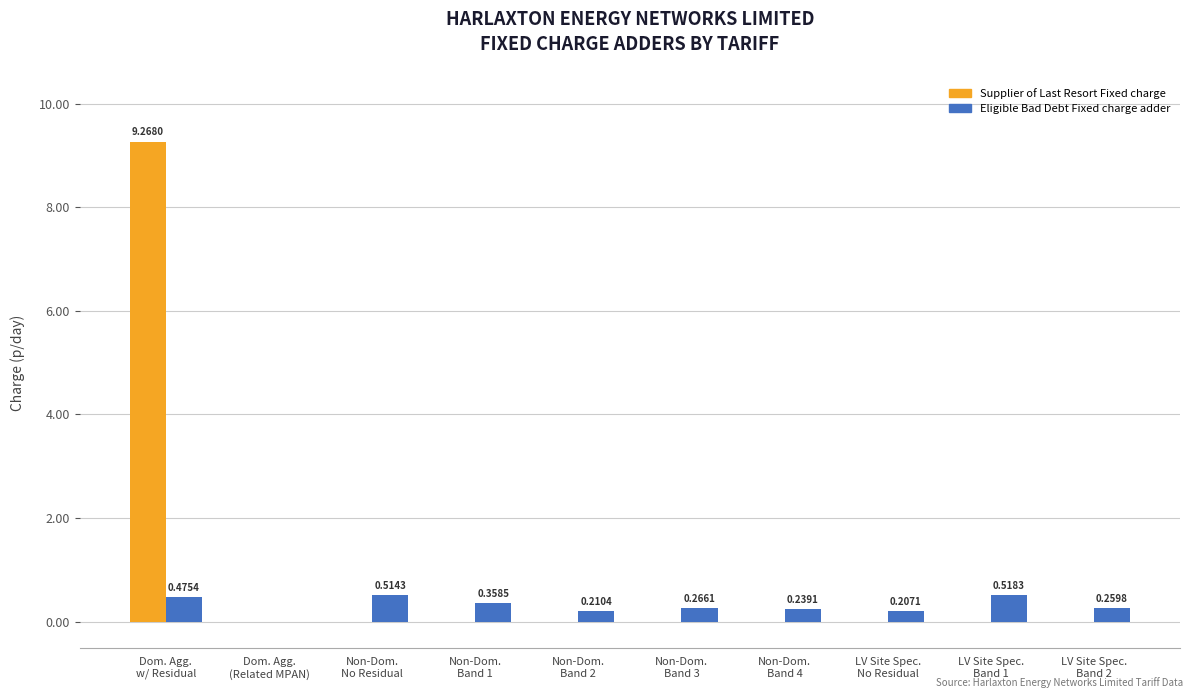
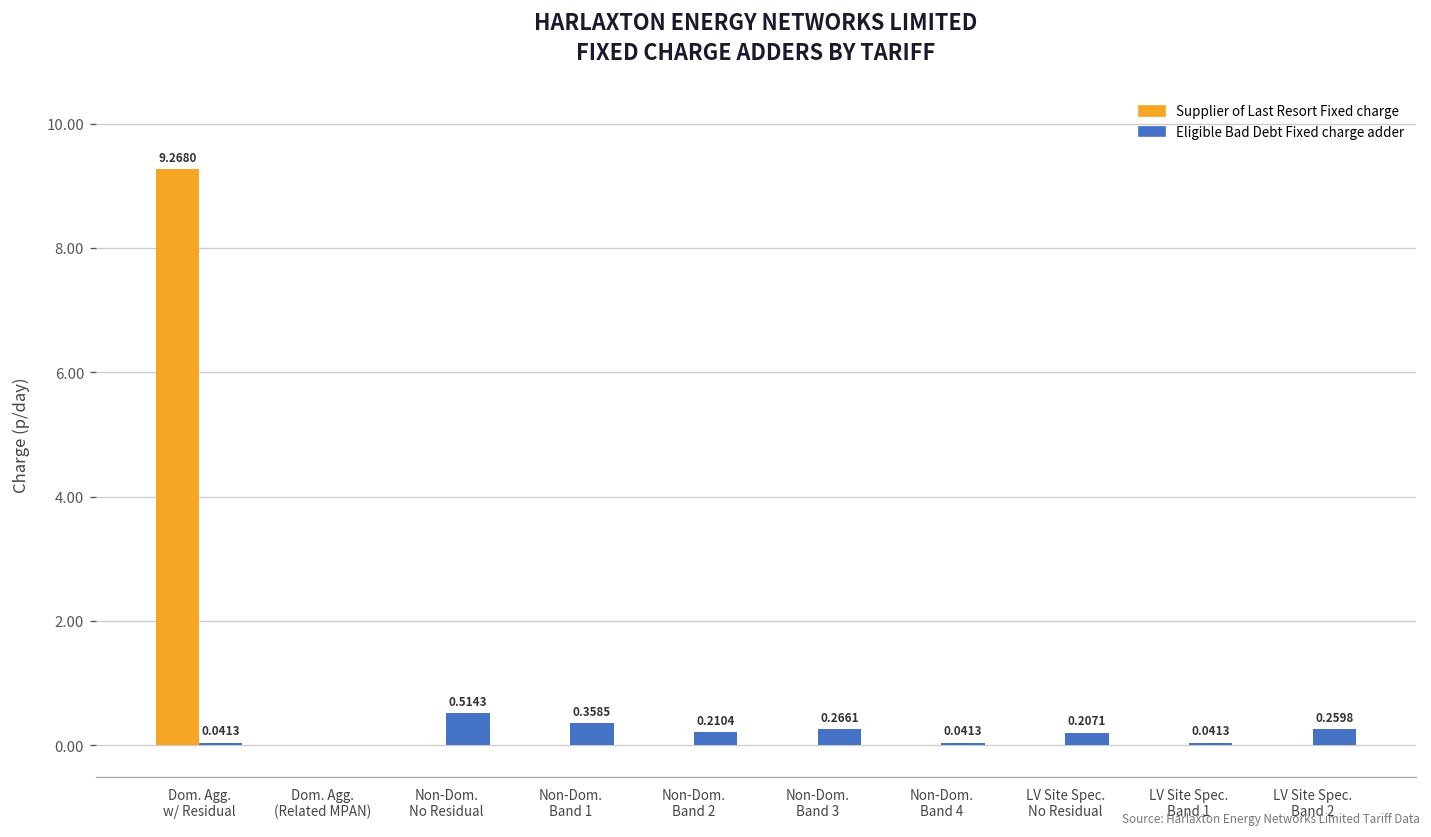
Eligible Bad Debt Fixed charge adder, Dom. Agg. w/ Residual: 0.4754 -> 0.0413
Eligible Bad Debt Fixed charge adder, Non-Dom. Band 4: 0.2391 -> 0.0413
Eligible Bad Debt Fixed charge adder, LV Site Spec. Band 1: 0.5183 -> 0.0413
